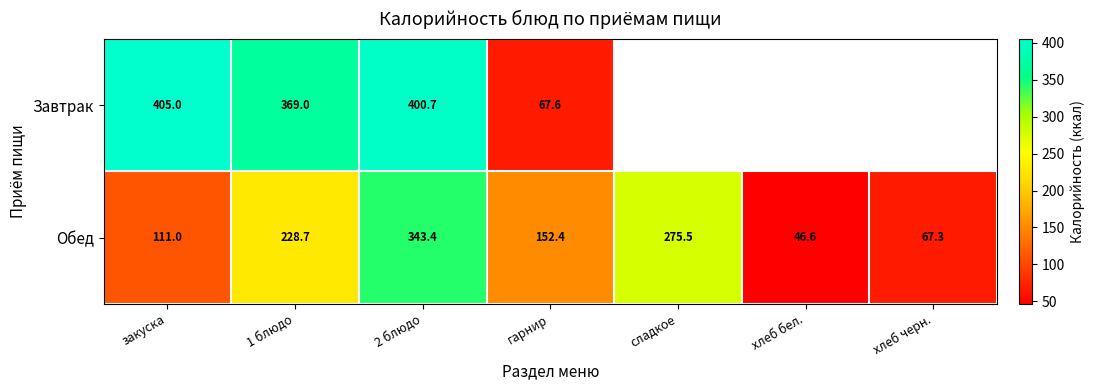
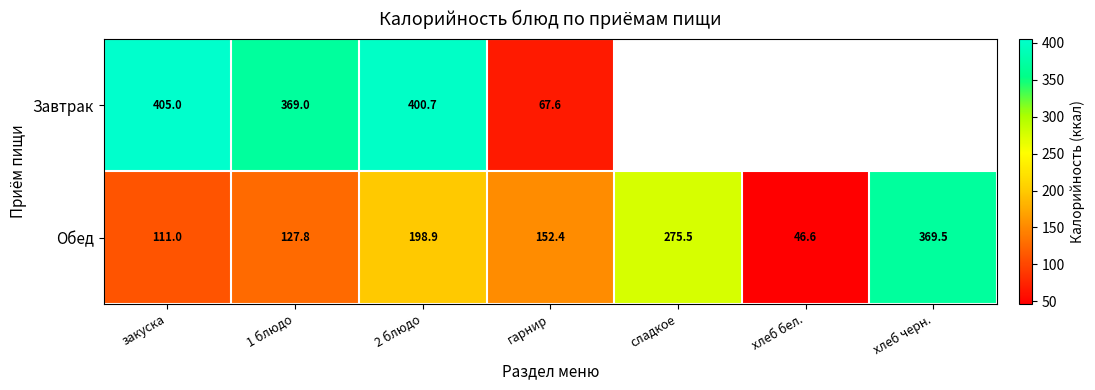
Обед, 1 блюдо: 228.7 -> 127.8
Обед, 2 блюдо: 343.4 -> 198.9
Обед, хлеб черн.: 67.3 -> 369.5
